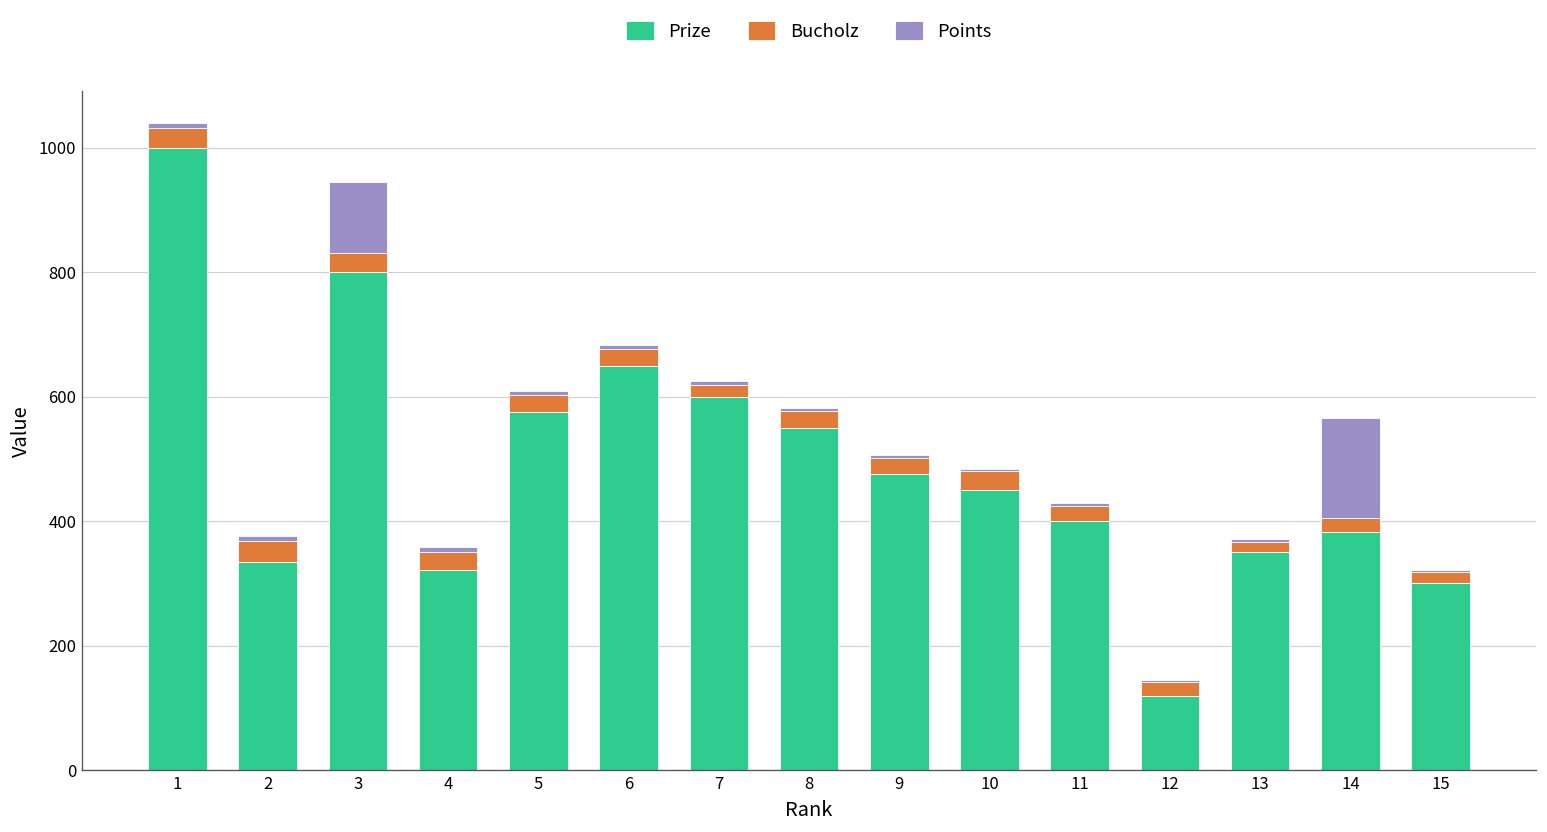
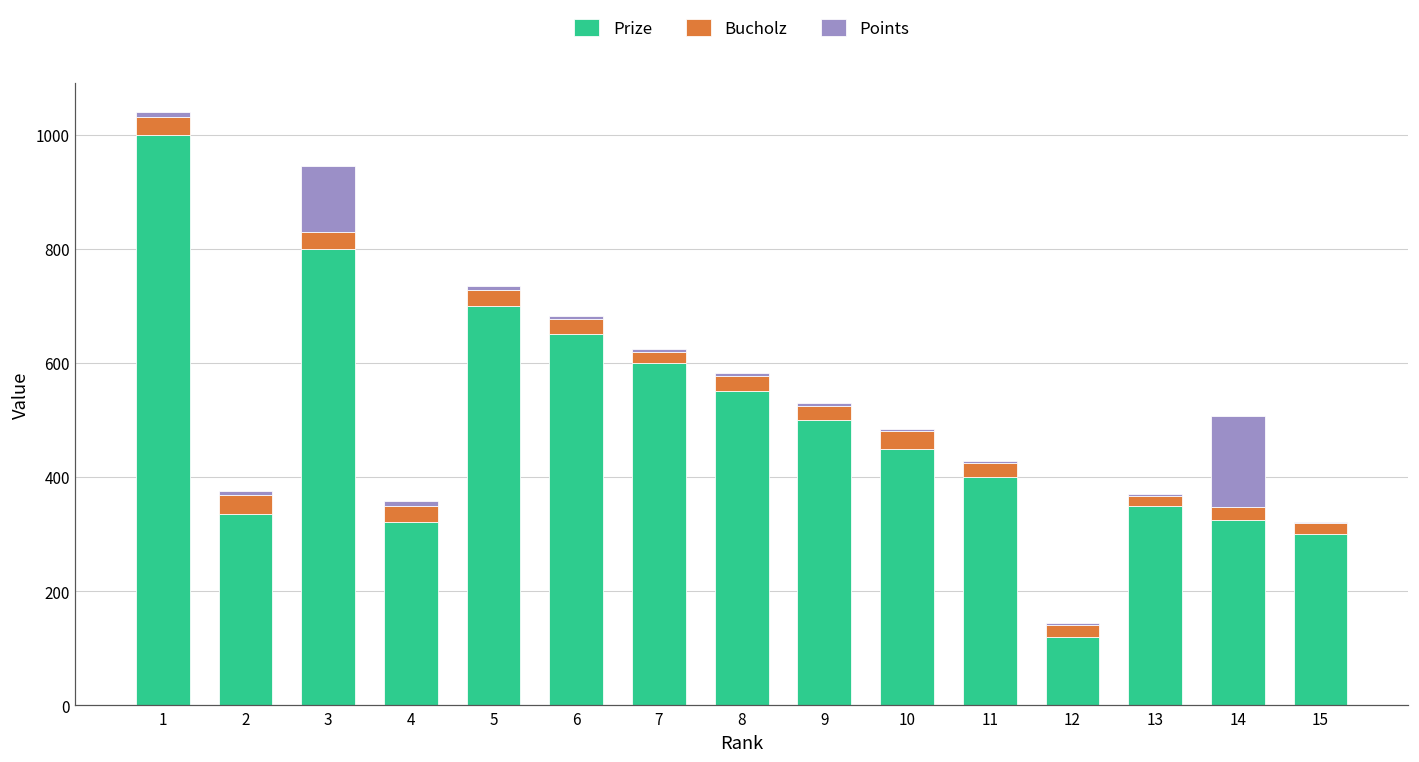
Prize, 5: 580 -> 700
Prize, 9: 480 -> 500
Prize, 14: 380 -> 330
